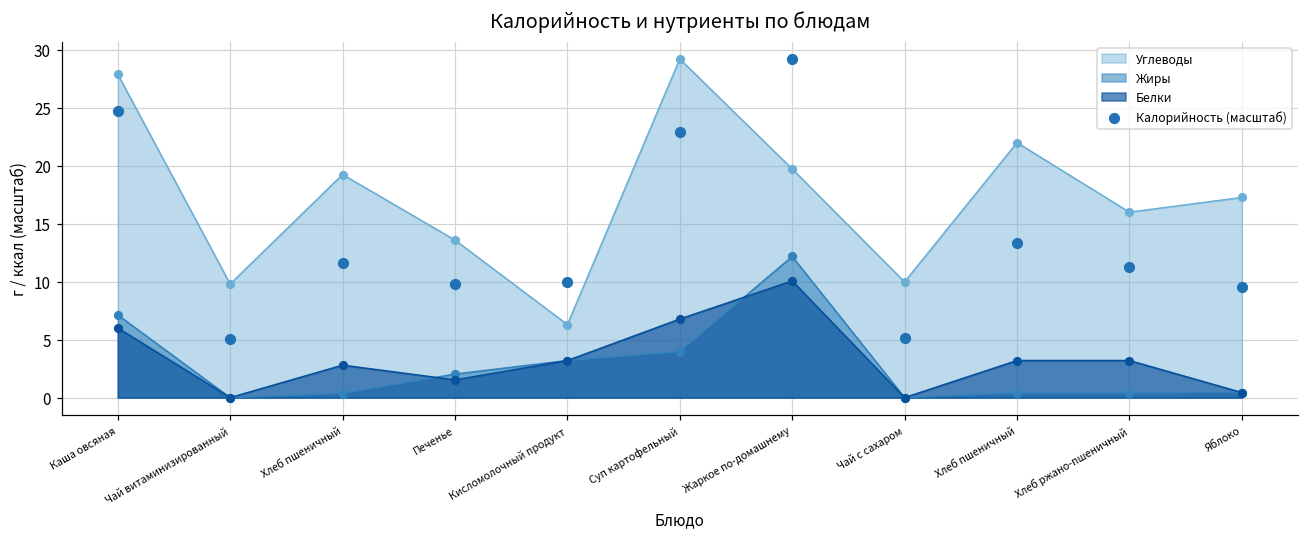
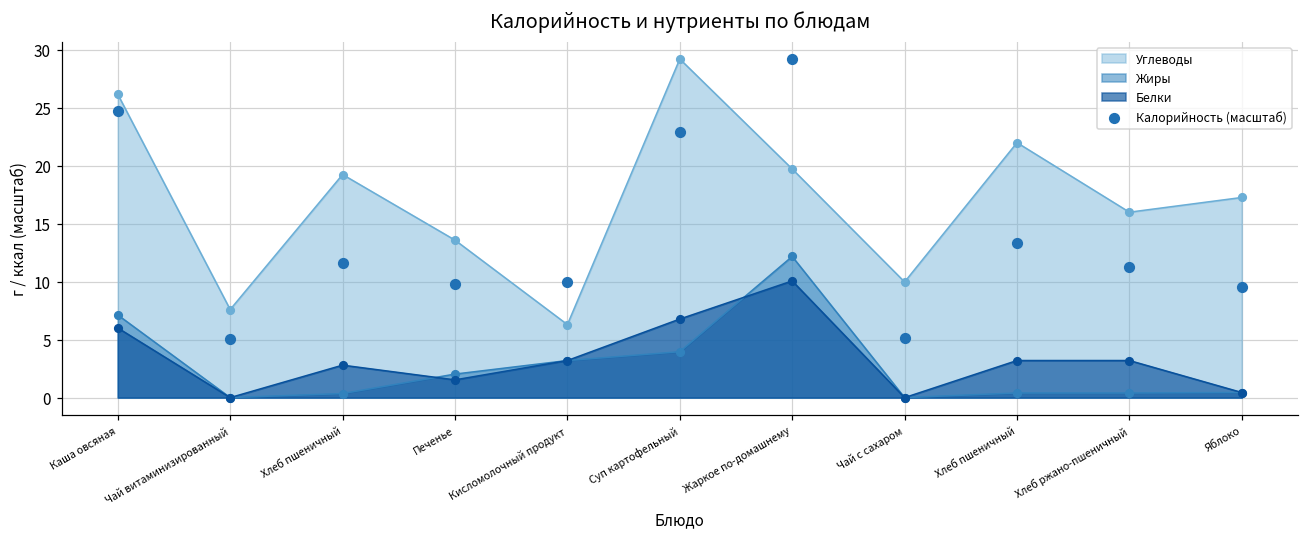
Углеводы, Каша овсяная: 27.9 -> 26.2
Углеводы, Чай витаминизированный: 9.8 -> 7.6
